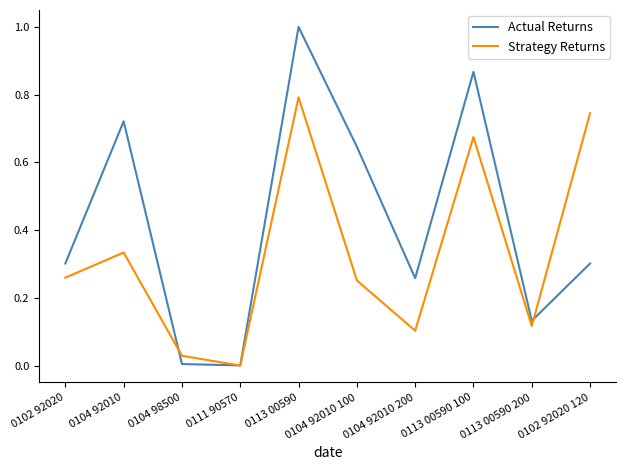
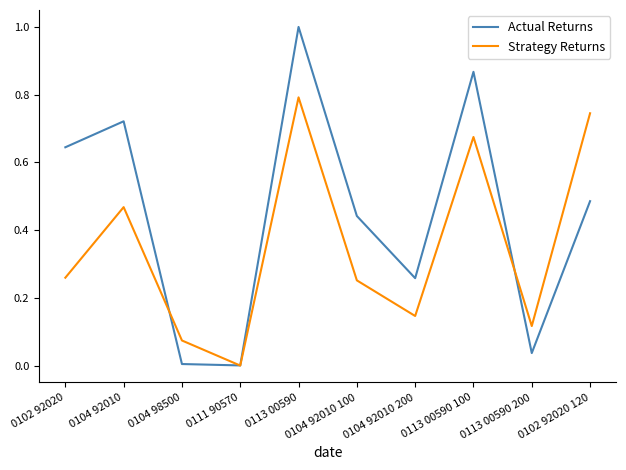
Actual Returns, 0102 92020: 0.30 -> 0.64
Strategy Returns, 0104 92010: 0.33 -> 0.47
Strategy Returns, 0104 98500: 0.03 -> 0.07
Actual Returns, 0104 92010 100: 0.65 -> 0.44
Strategy Returns, 0104 92010 200: 0.10 -> 0.15
Actual Returns, 0113 00590 200: 0.13 -> 0.04
Actual Returns, 0102 92020 120: 0.30 -> 0.49
